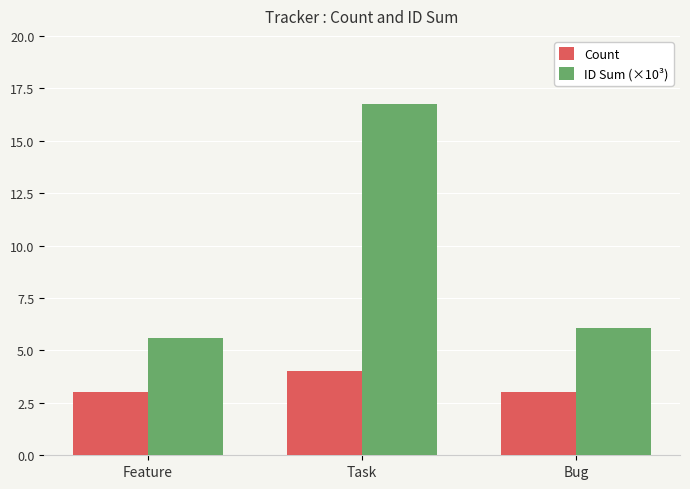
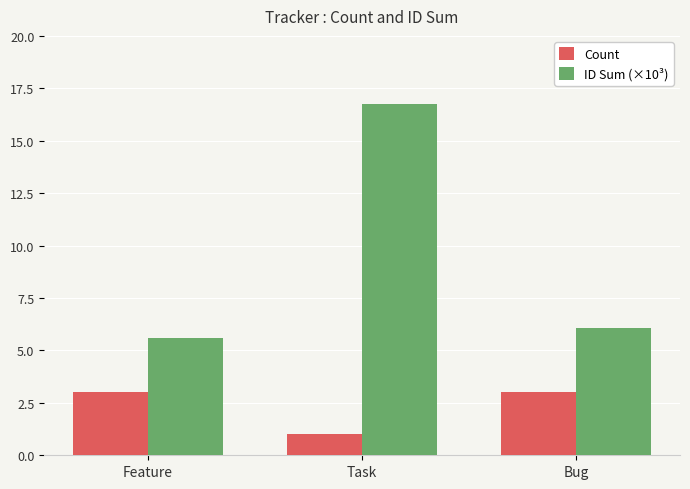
Count, Task: 4 -> 1
